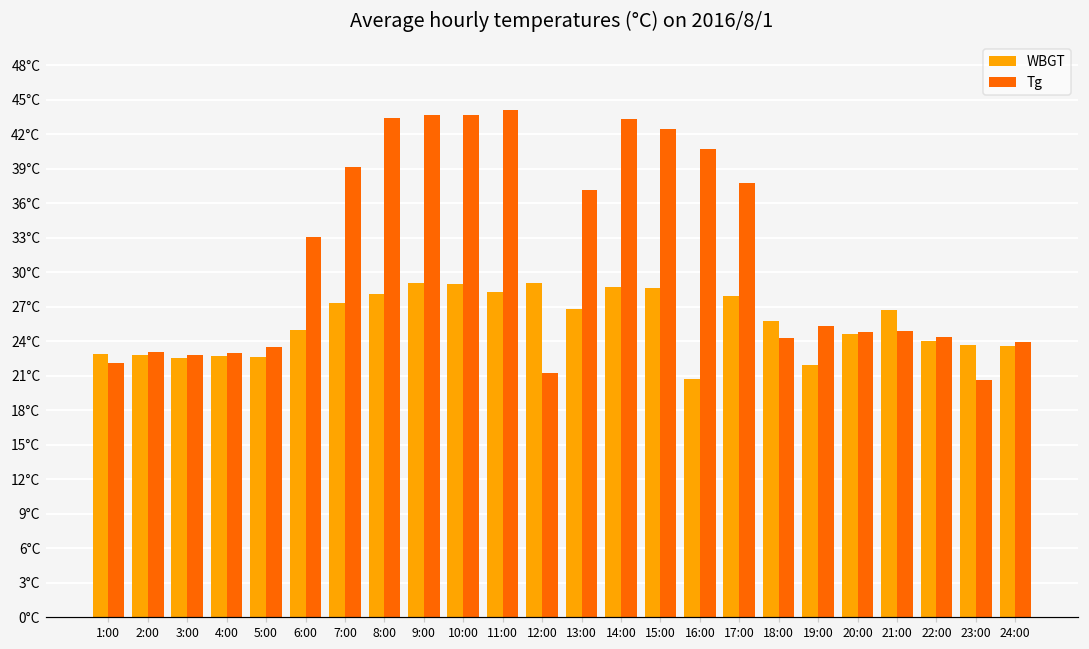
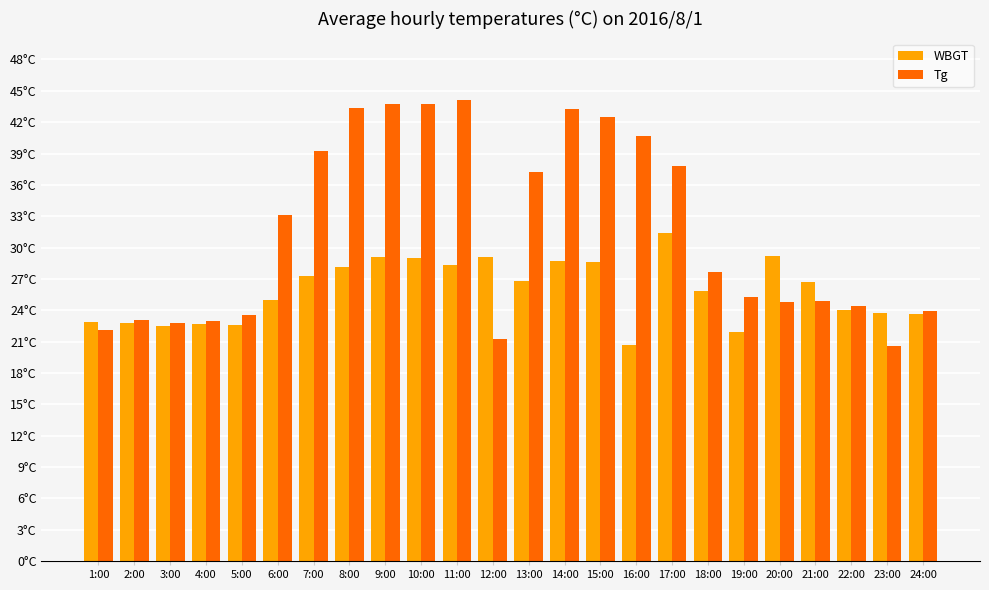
WBGT, 17:00: 27.9°C -> 31.4°C
Tg, 18:00: 24.3°C -> 27.7°C
WBGT, 20:00: 24.6°C -> 29.2°C
